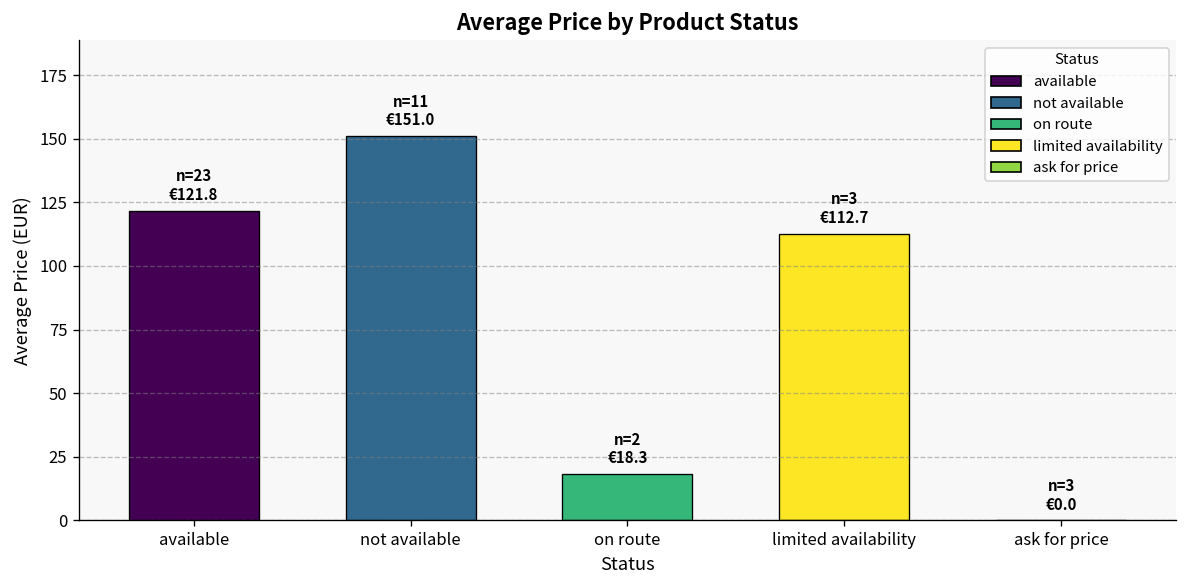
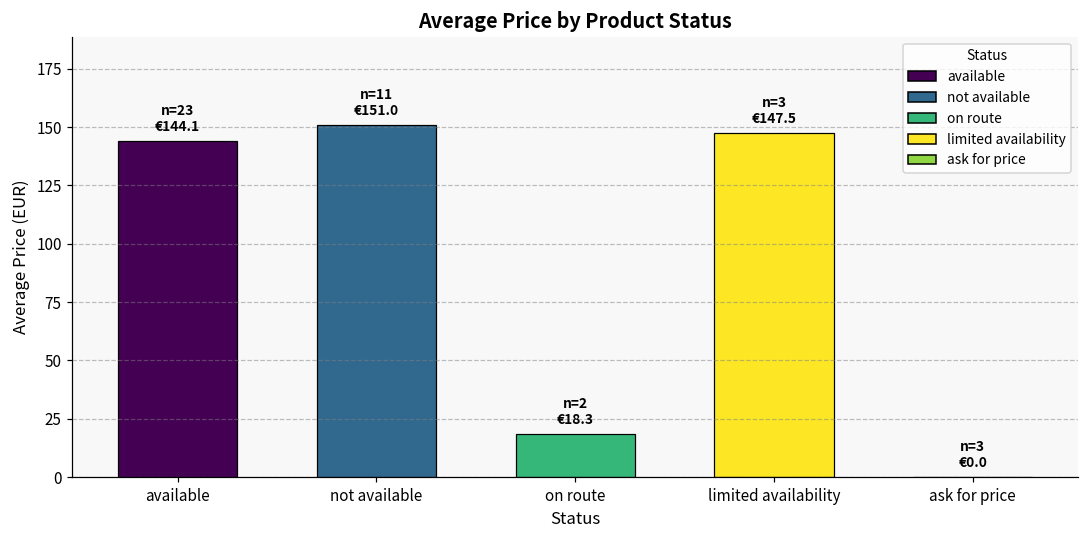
available: €121.8 -> €144.1
limited availability: €112.7 -> €147.5
